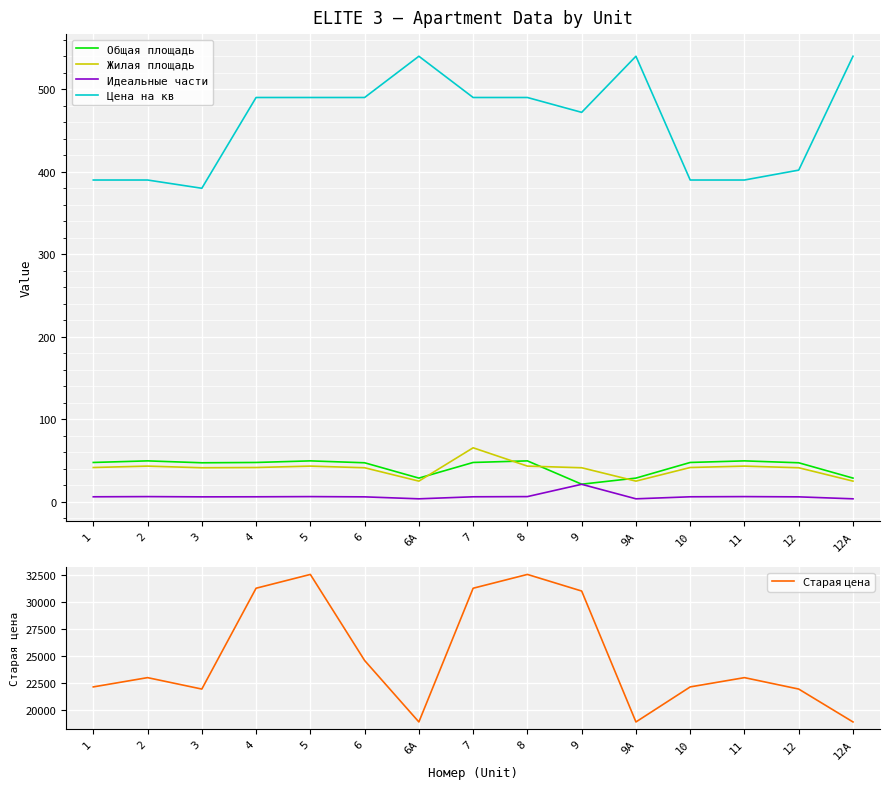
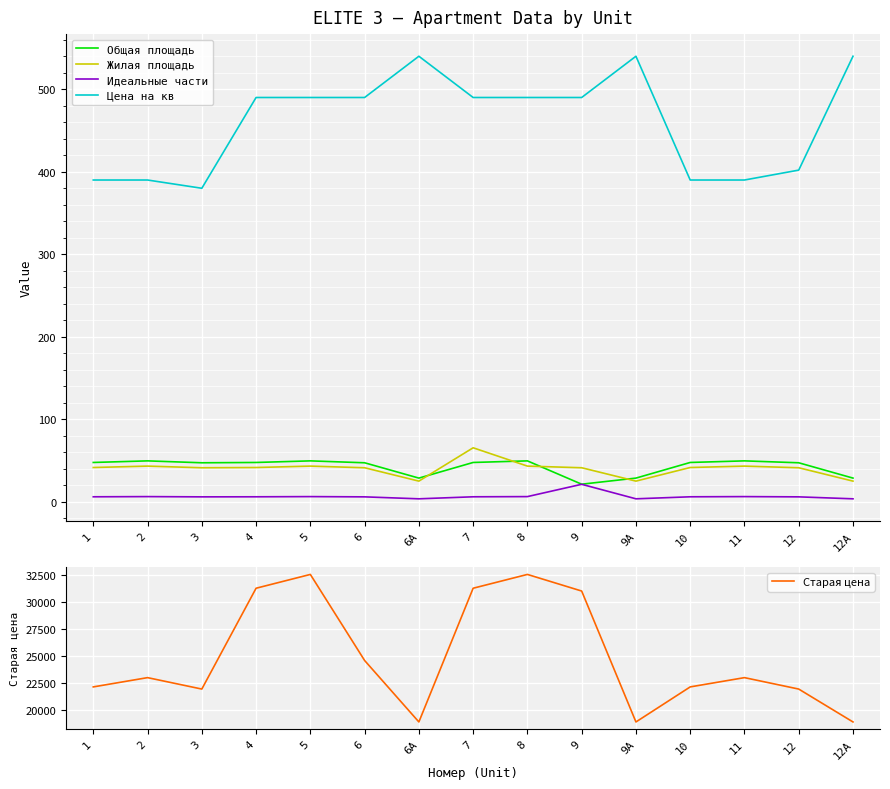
ELITE 3 — Apartment Data by Unit, Цена на кв, 9: 470 -> 490
